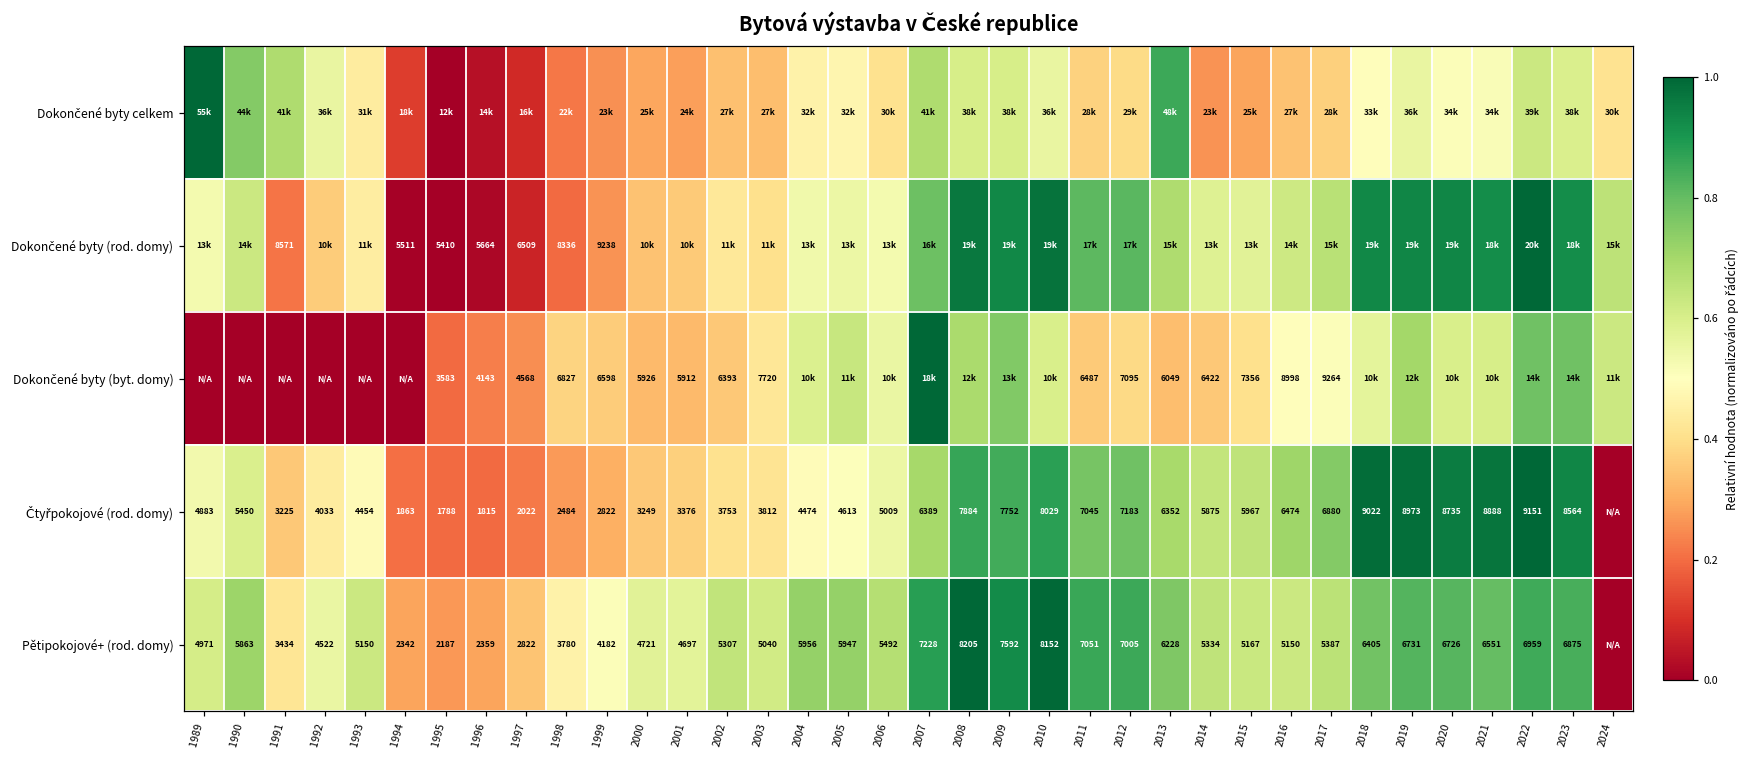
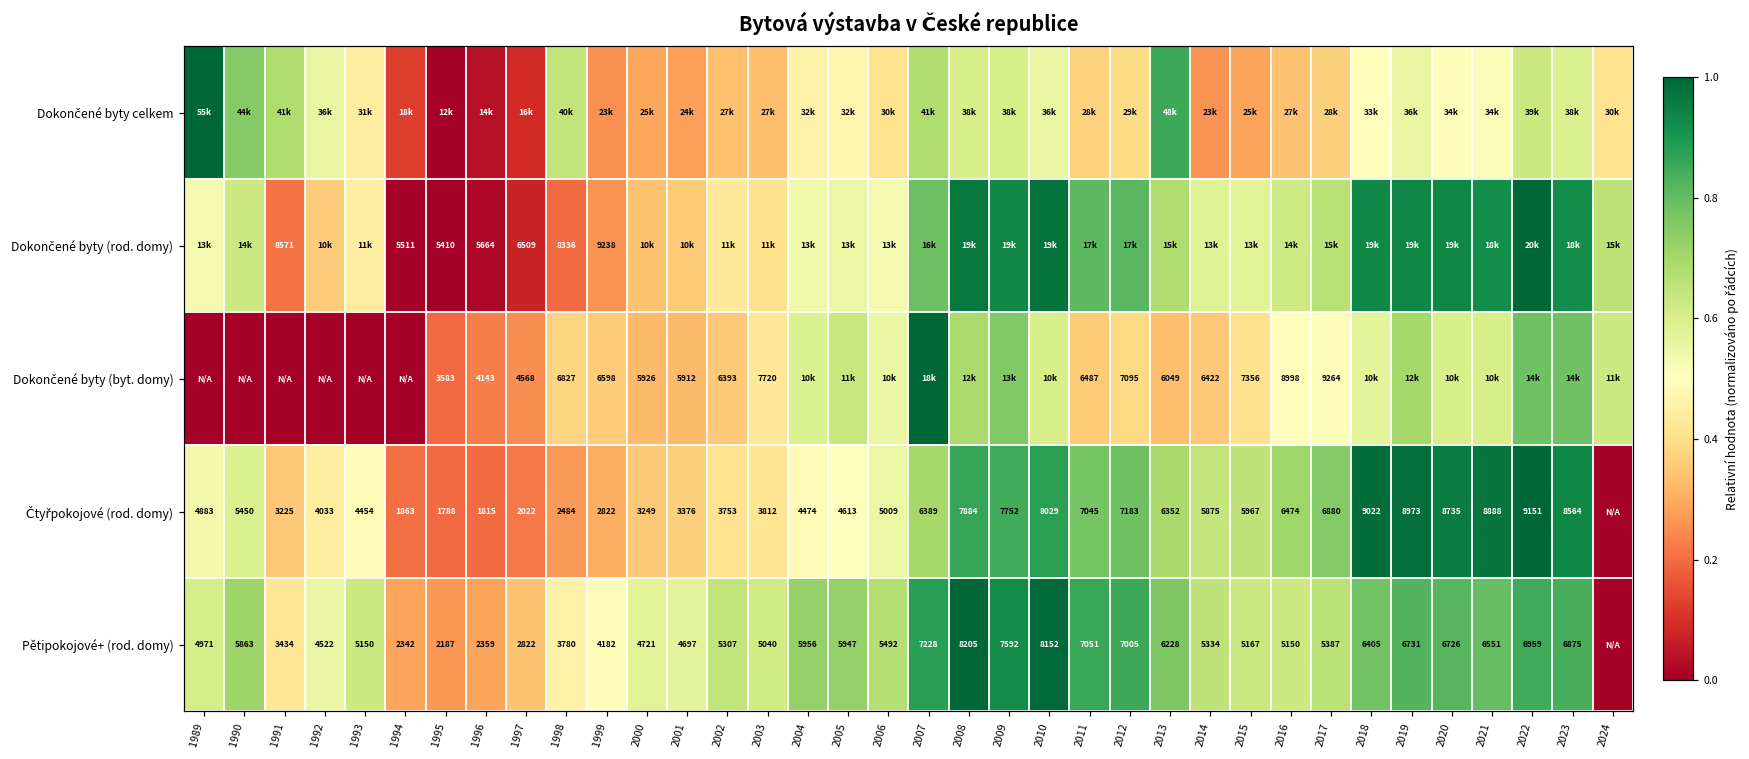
Dokončené byty celkem, 1998: 22k -> 40k
